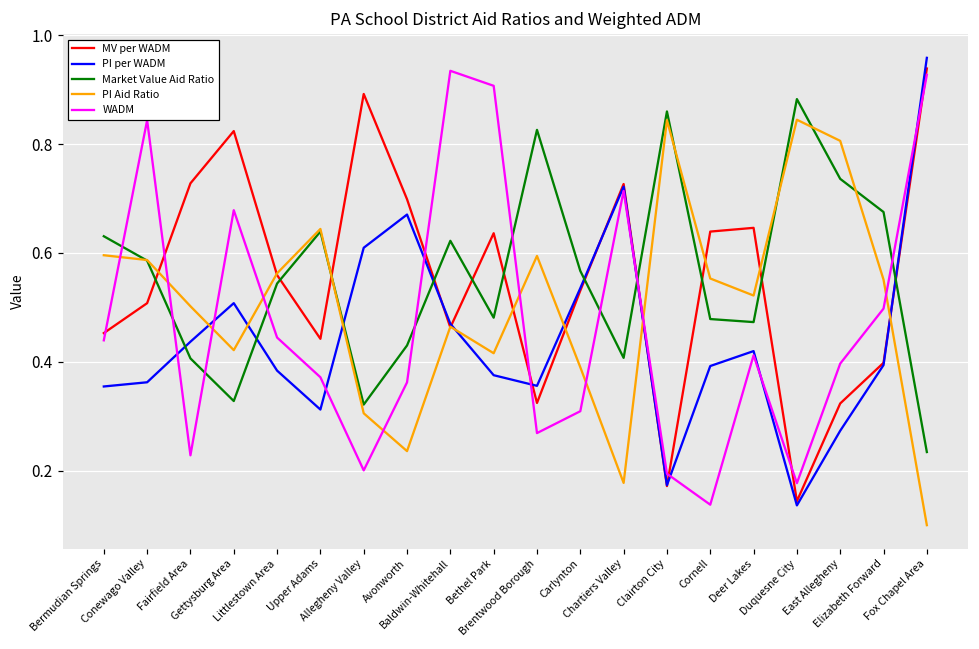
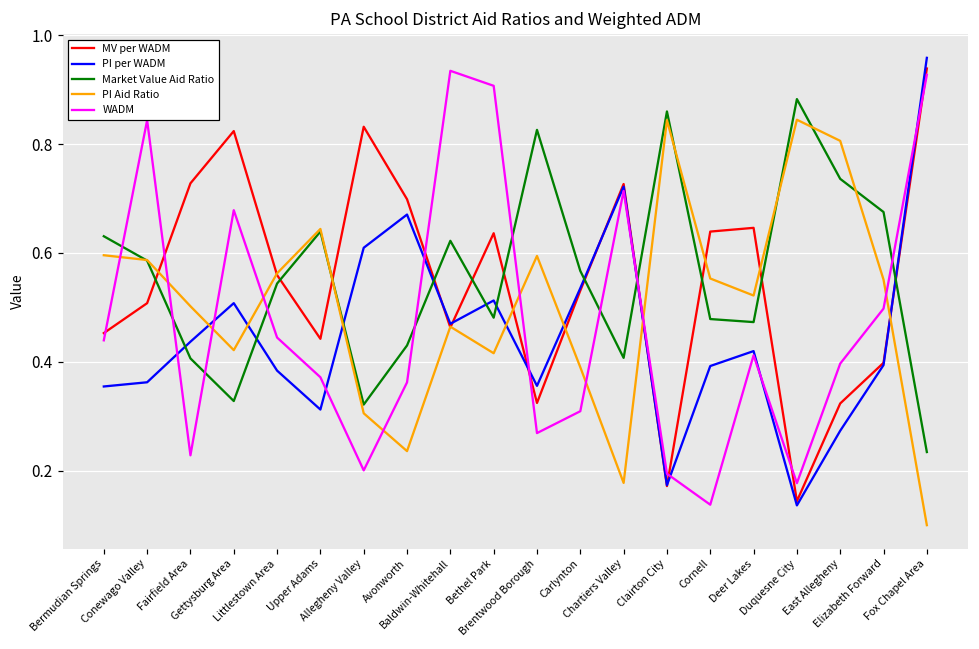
MV per WADM, Allegheny Valley: 0.89 -> 0.83
PI per WADM, Bethel Park: 0.38 -> 0.51
